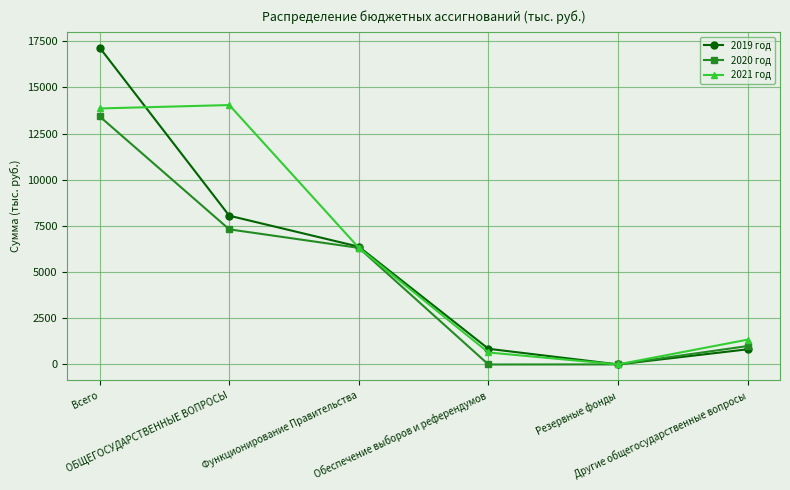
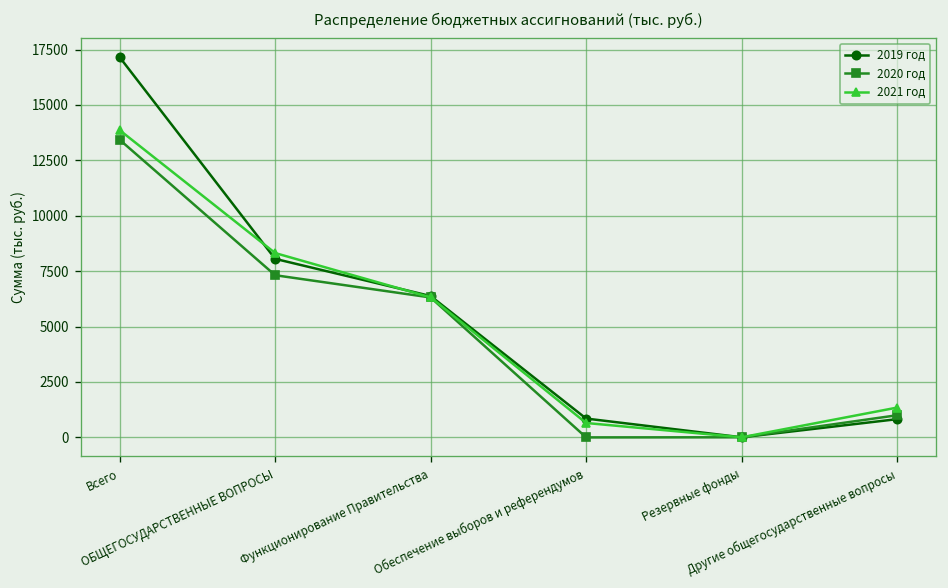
2021 год, ОБЩЕГОСУДАРСТВЕННЫЕ ВОПРОСЫ: 14000 -> 8300
